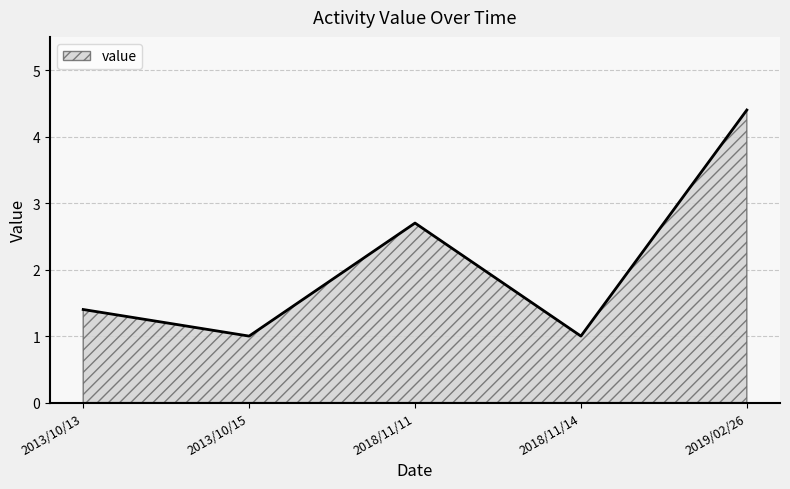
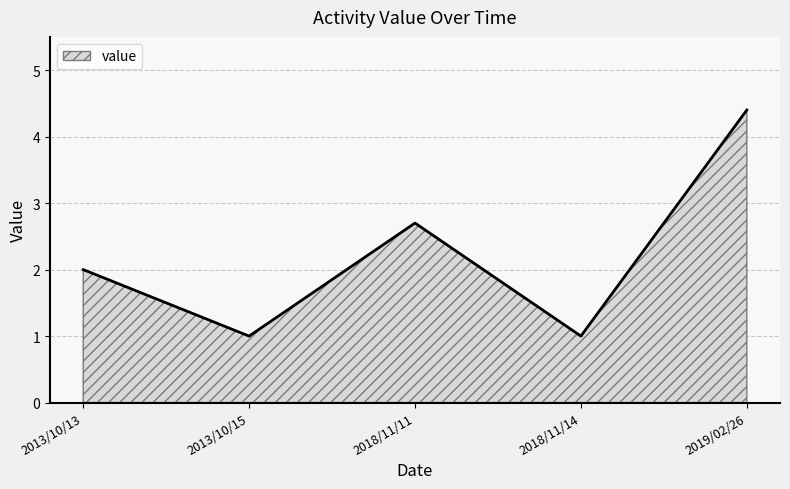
2013/10/13: 1.4 -> 2.0
